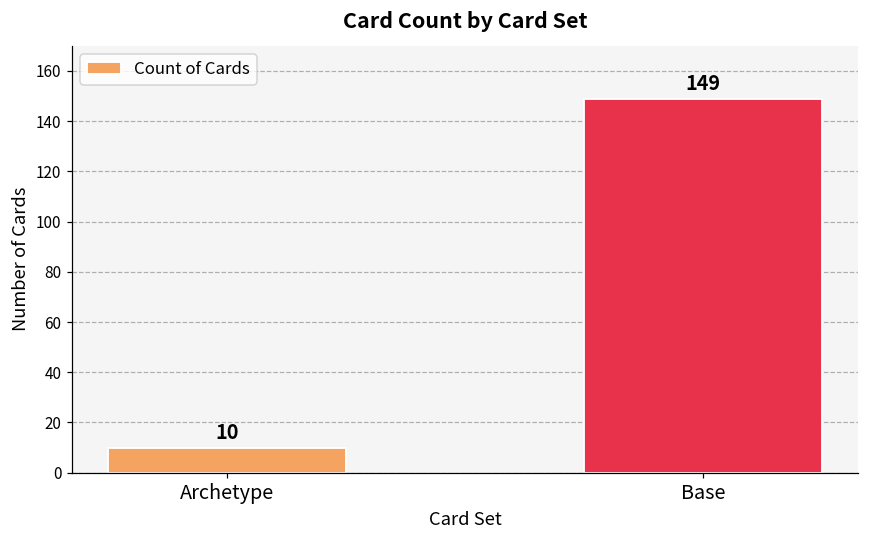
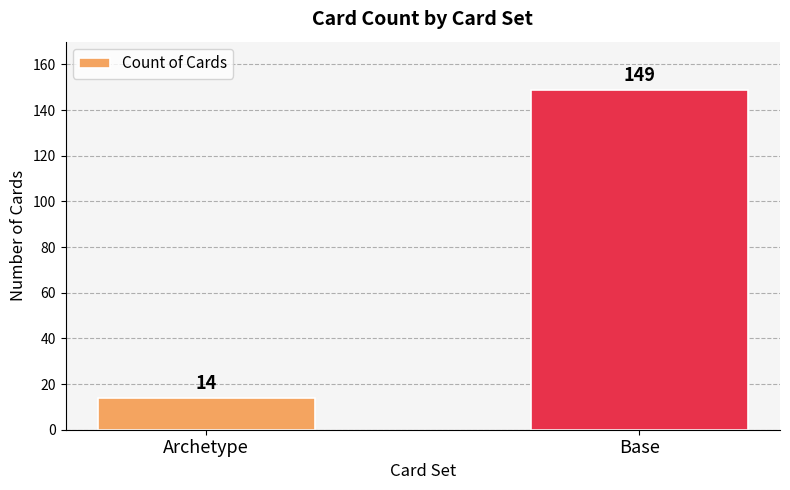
Archetype: 10 -> 14
